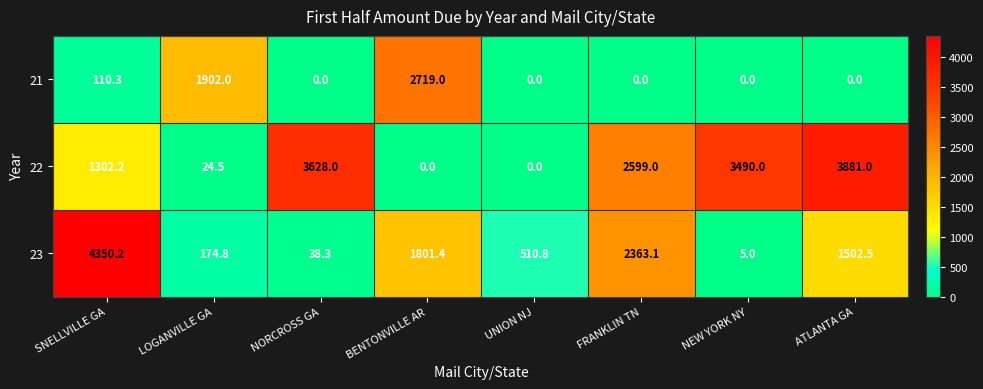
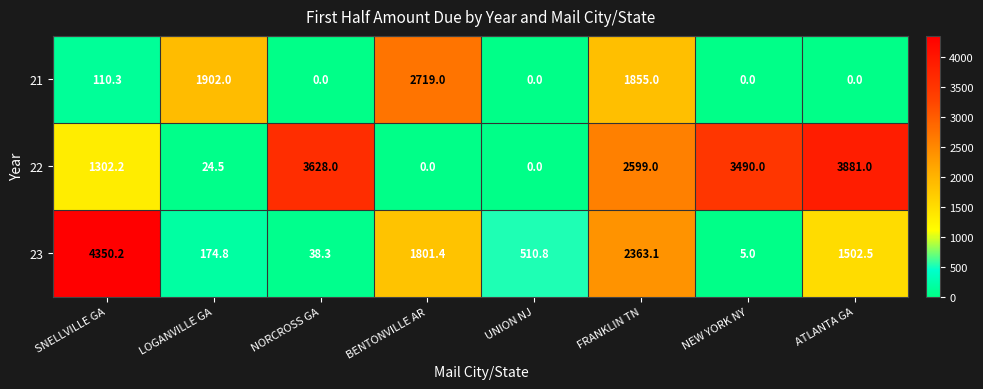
21, FRANKLIN TN: 0.0 -> 1855.0
